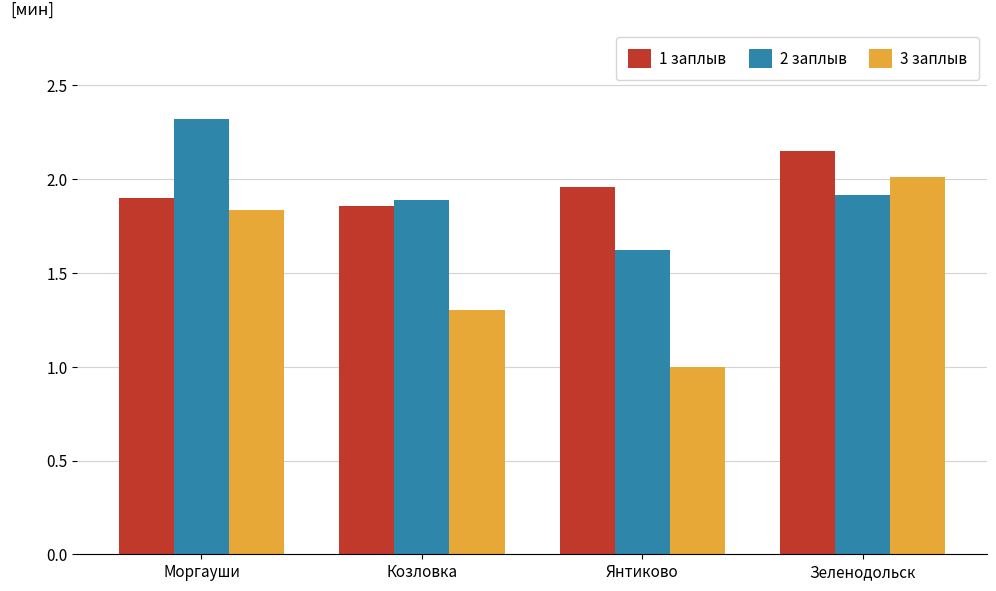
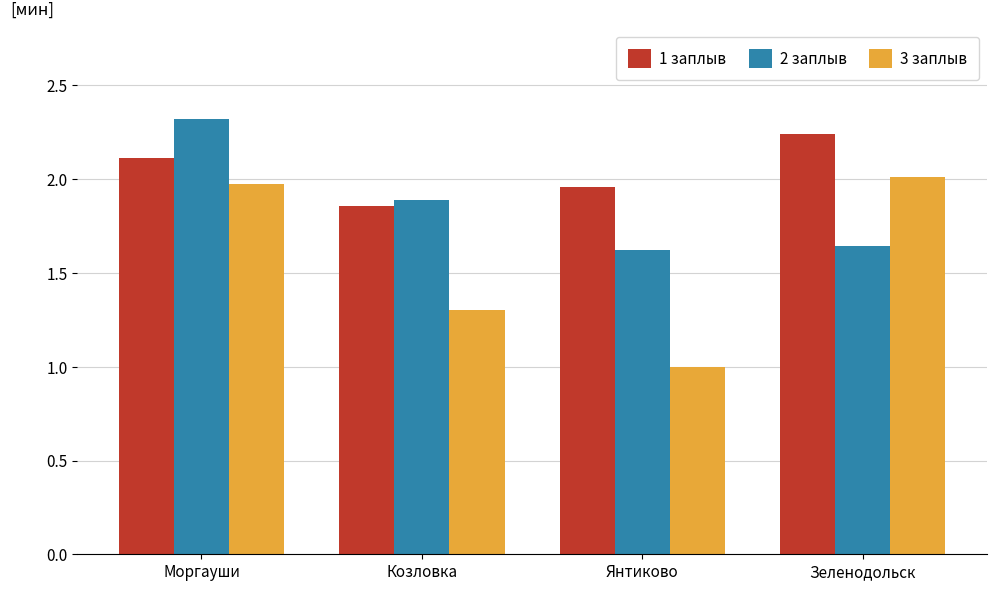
1 заплыв, Моргауши: 1.90 -> 2.11
3 заплыв, Моргауши: 1.84 -> 1.97
1 заплыв, Зеленодольск: 2.15 -> 2.24
2 заплыв, Зеленодольск: 1.91 -> 1.64
